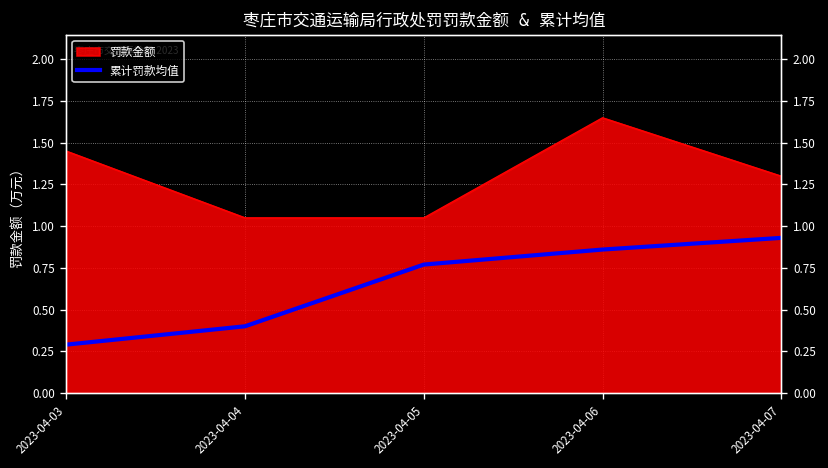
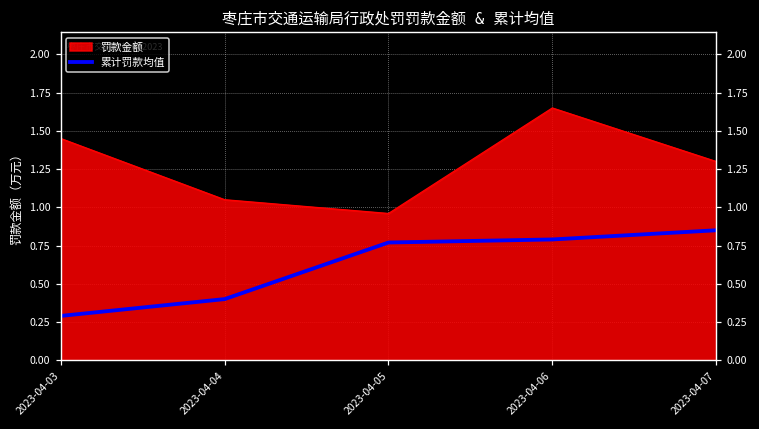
罚款金额, 2023-04-05: 1.05 -> 0.96
累计罚款均值, 2023-04-06: 0.86 -> 0.79
累计罚款均值, 2023-04-07: 0.93 -> 0.85
